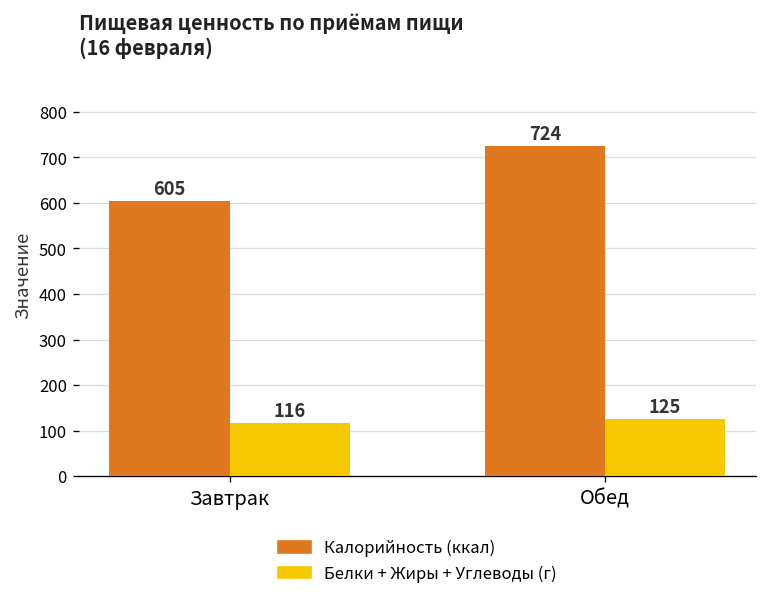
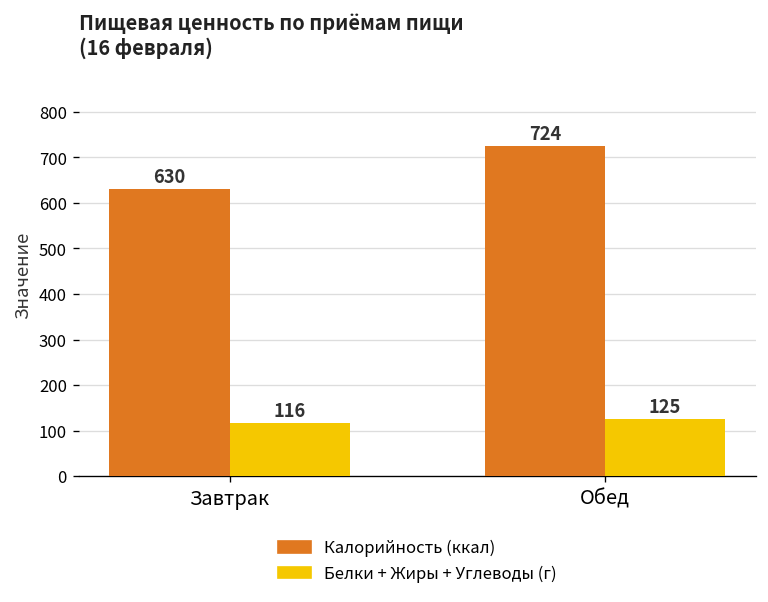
Калорийность (ккал), Завтрак: 605 -> 630
